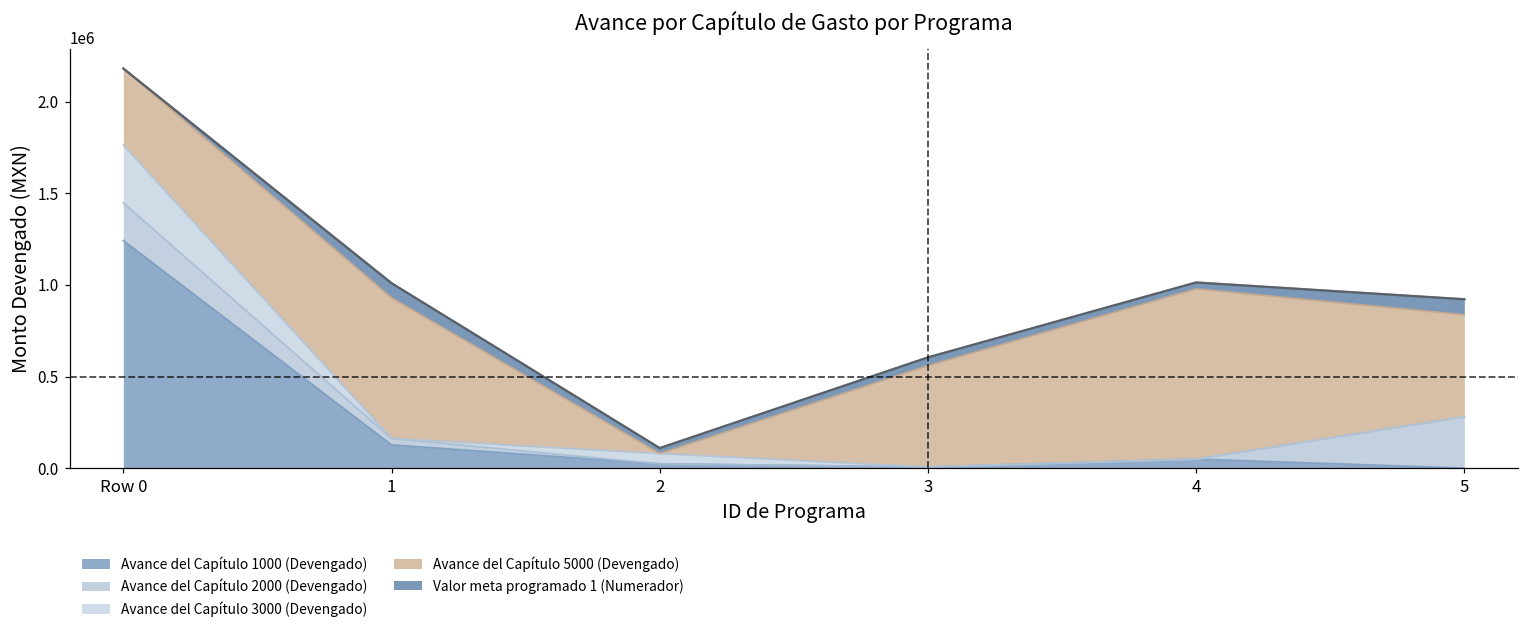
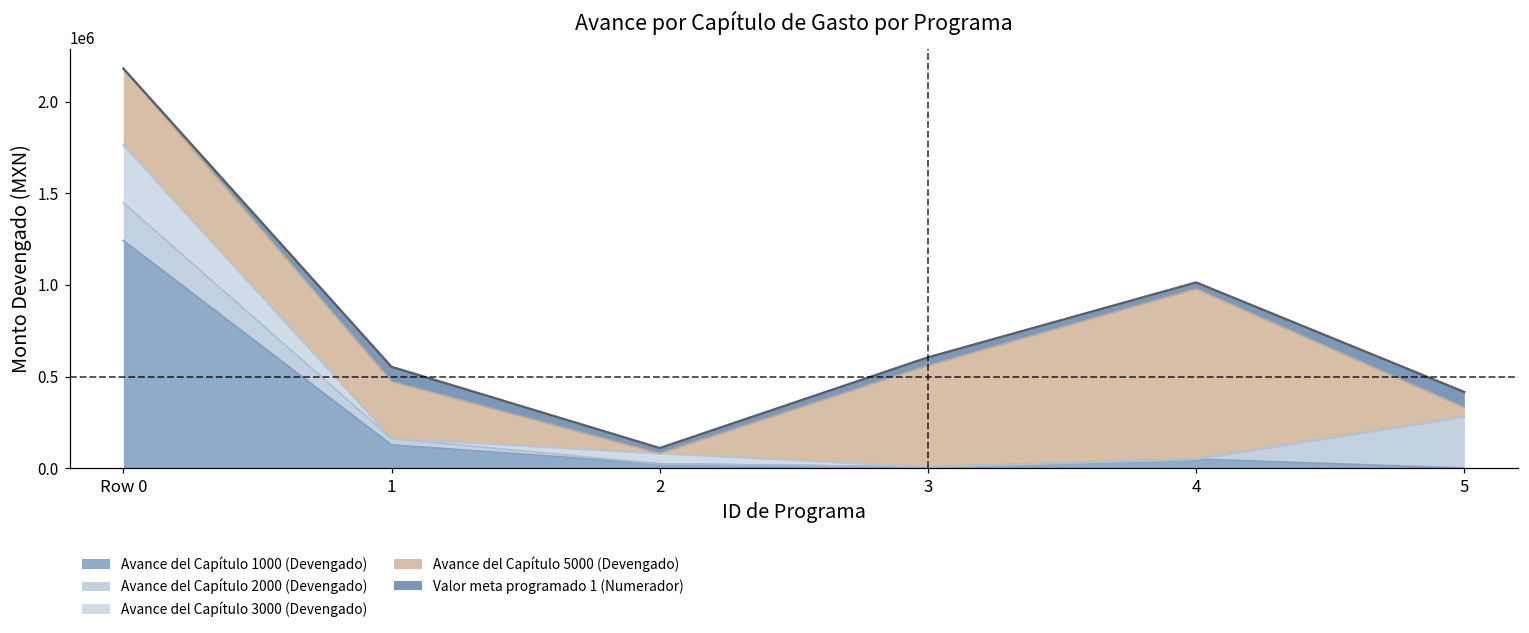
Avance del Capítulo 5000 (Devengado), 1: 770000 -> 310000
Avance del Capítulo 5000 (Devengado), 5: 560000 -> 50000
